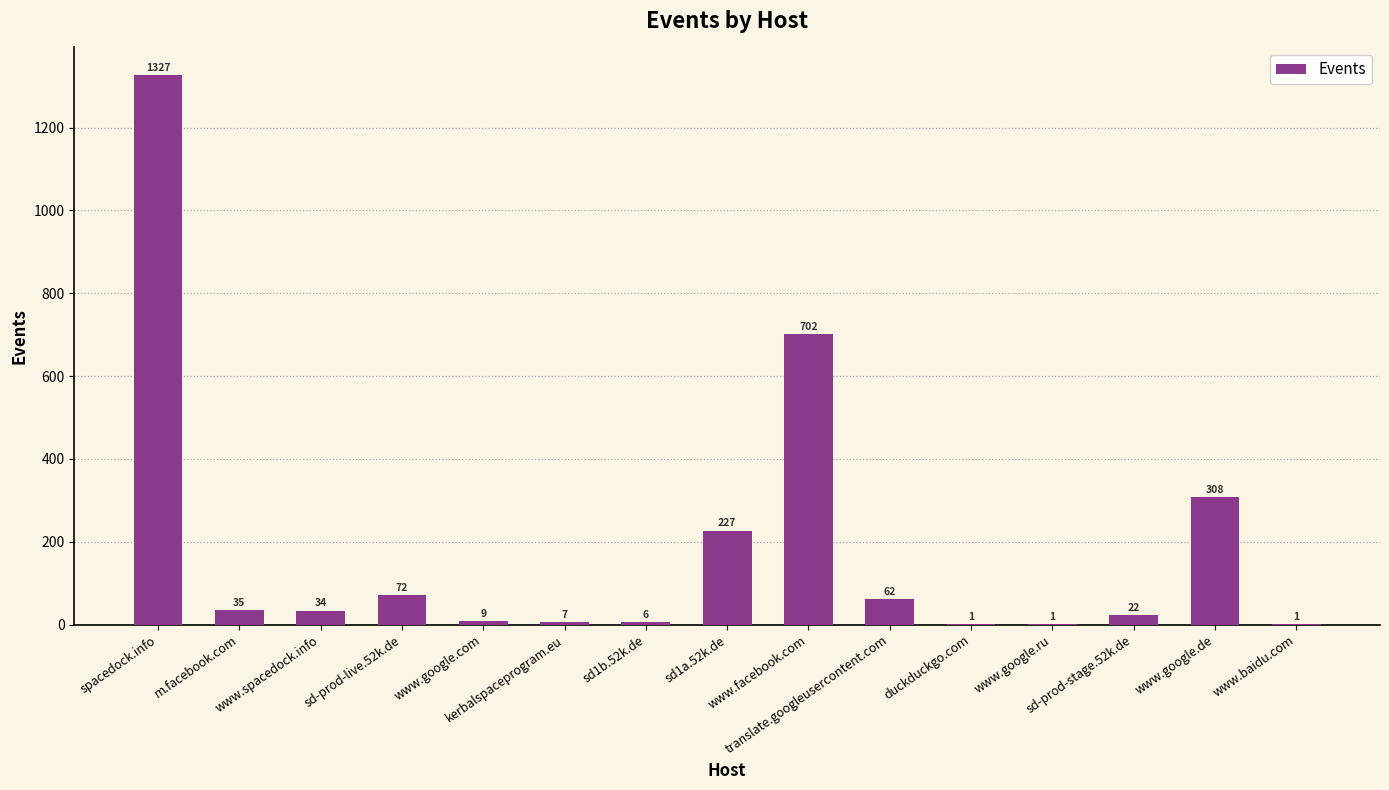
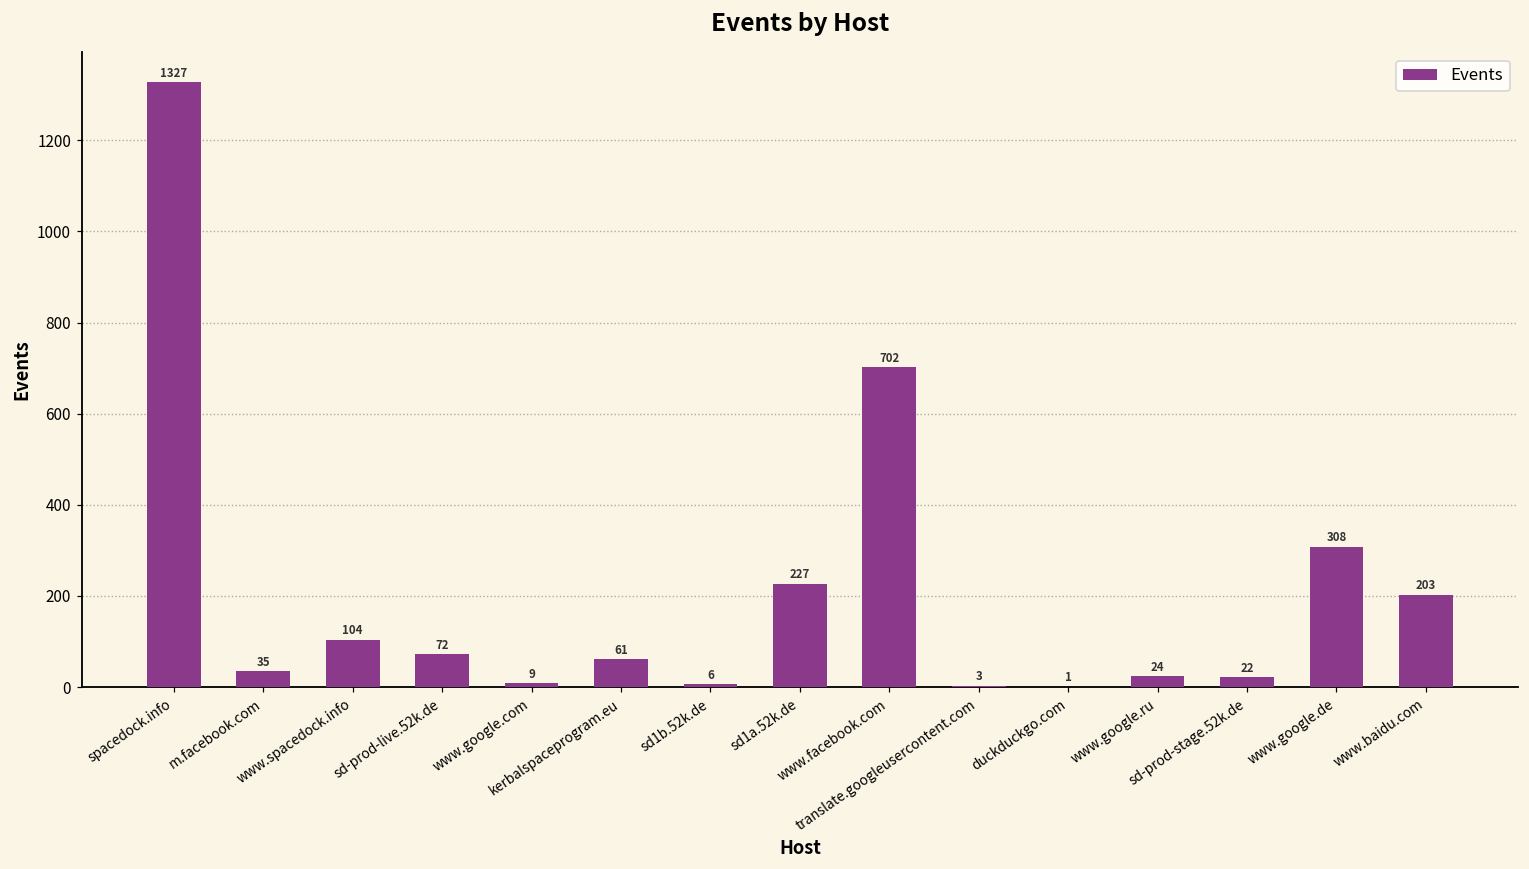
www.spacedock.info: 34 -> 104
kerbalspaceprogram.eu: 7 -> 61
translate.googleusercontent.com: 62 -> 3
www.google.ru: 1 -> 24
www.baidu.com: 1 -> 203
